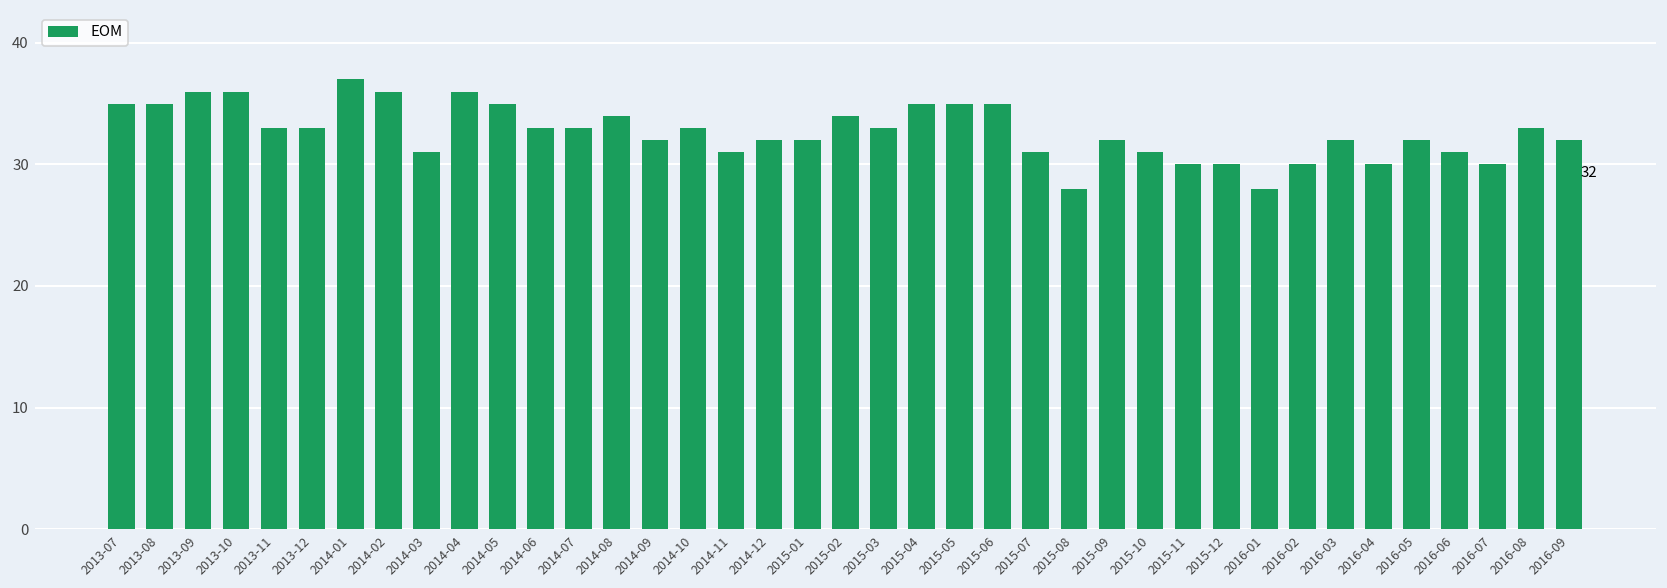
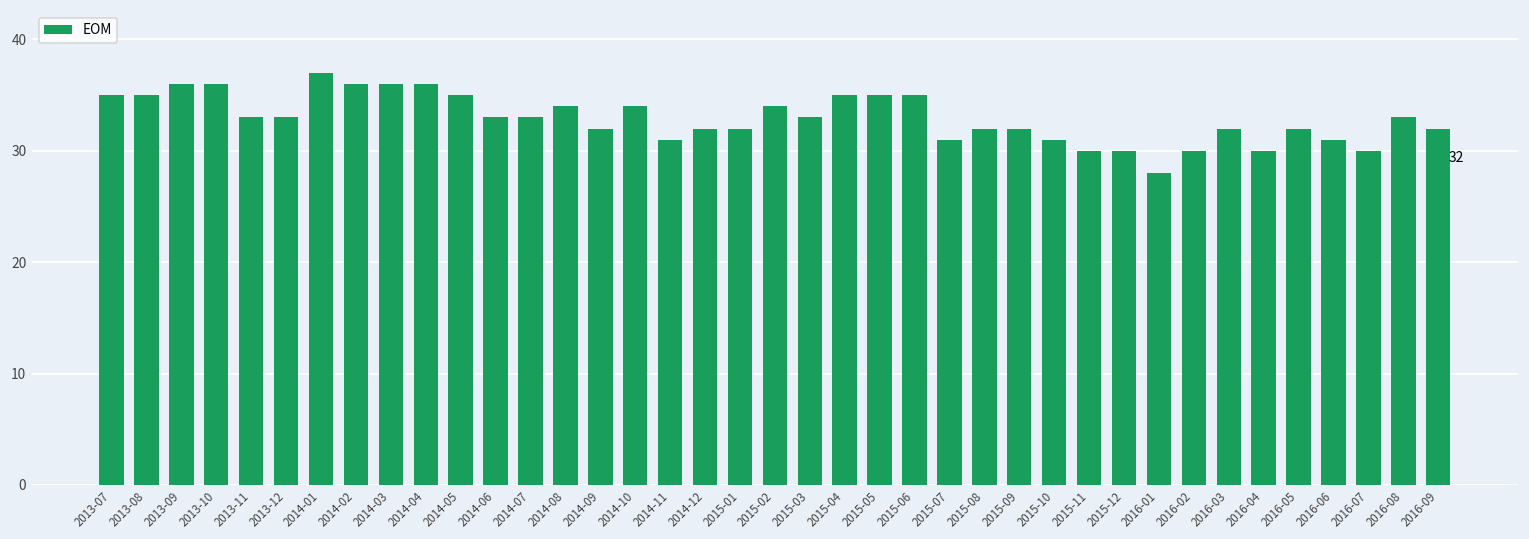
2014-03: 31 -> 36
2014-10: 33 -> 34
2015-08: 28 -> 32
